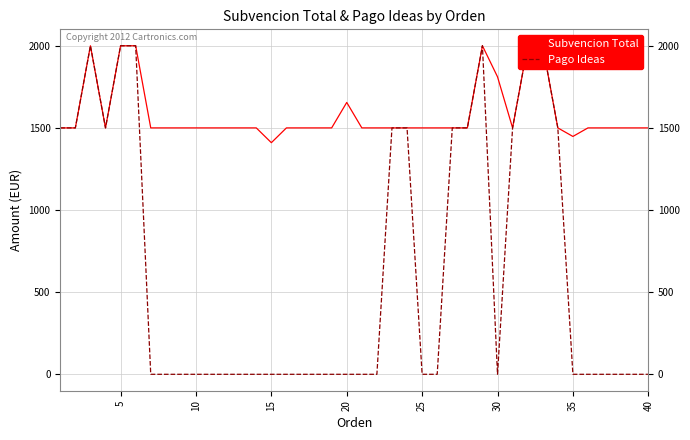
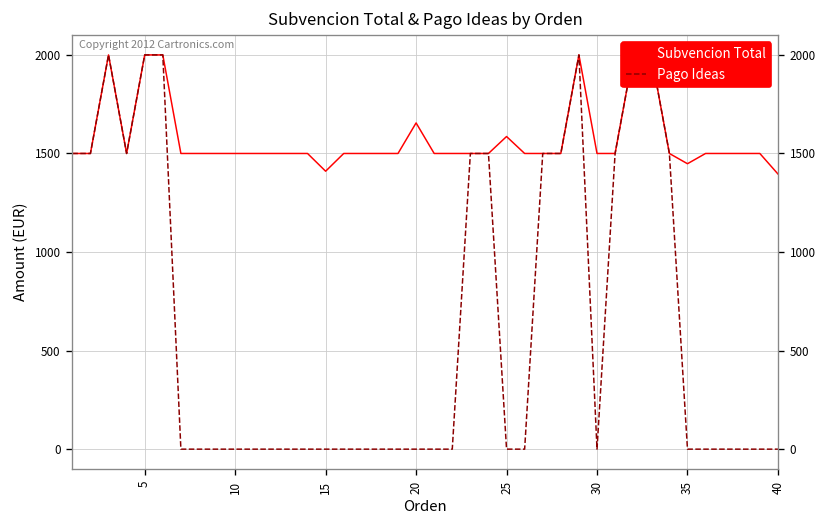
Subvencion Total, 25: 1500 -> 1590
Subvencion Total, 30: 1810 -> 1500
Subvencion Total, 40: 1500 -> 1400
